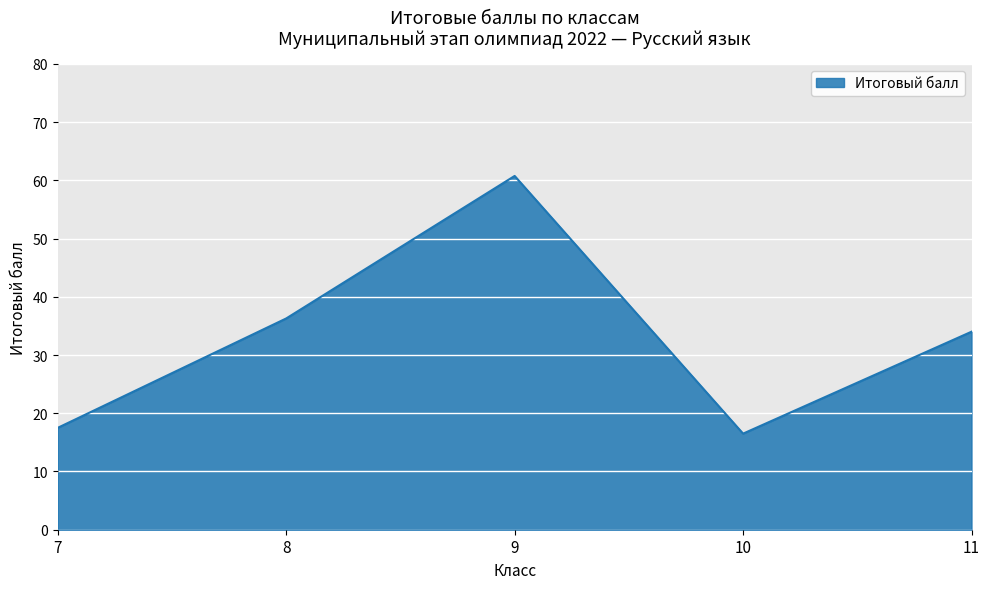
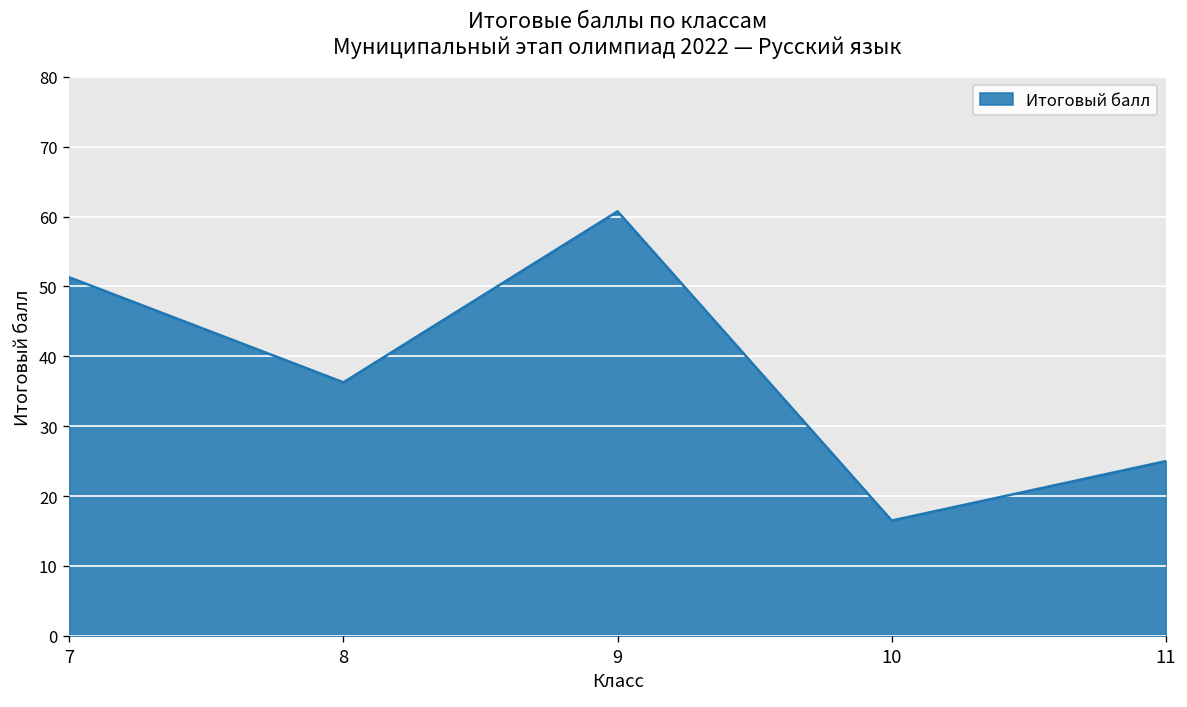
7: 18 -> 51
11: 34 -> 25
